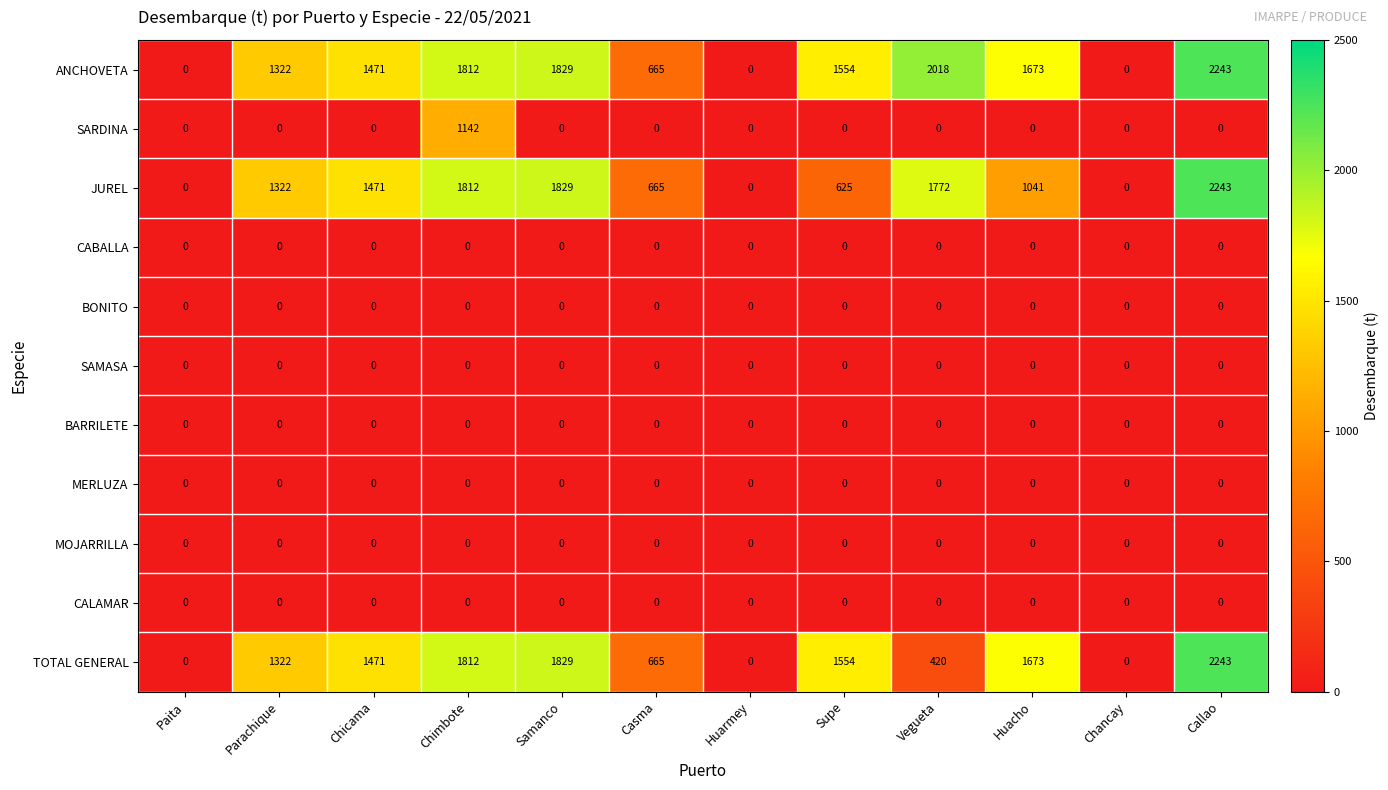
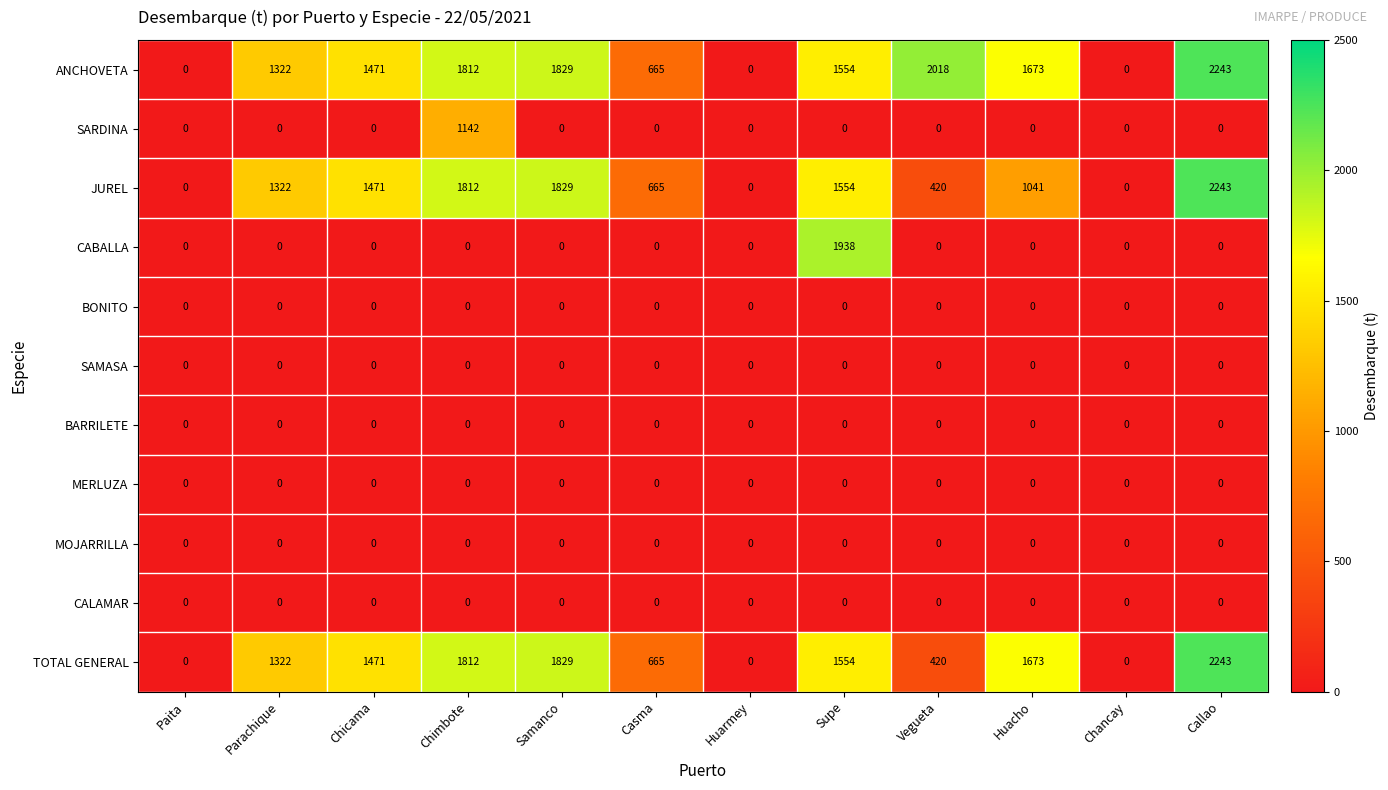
JUREL, Supe: 625 -> 1554
JUREL, Vegueta: 1772 -> 420
CABALLA, Supe: 0 -> 1938
